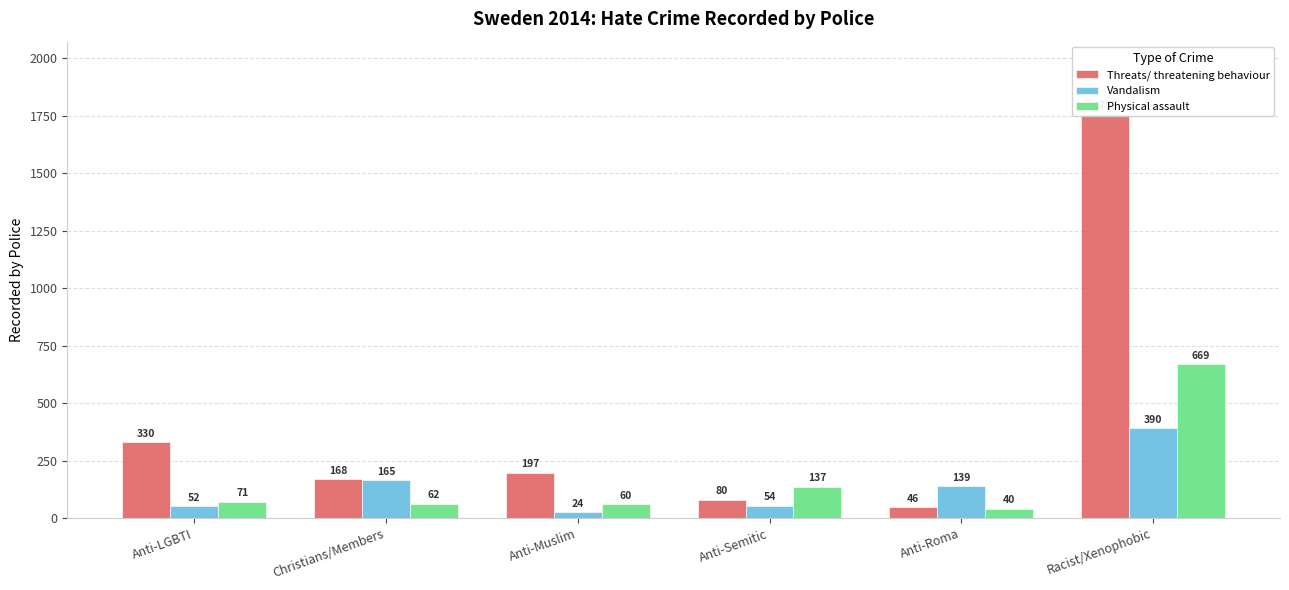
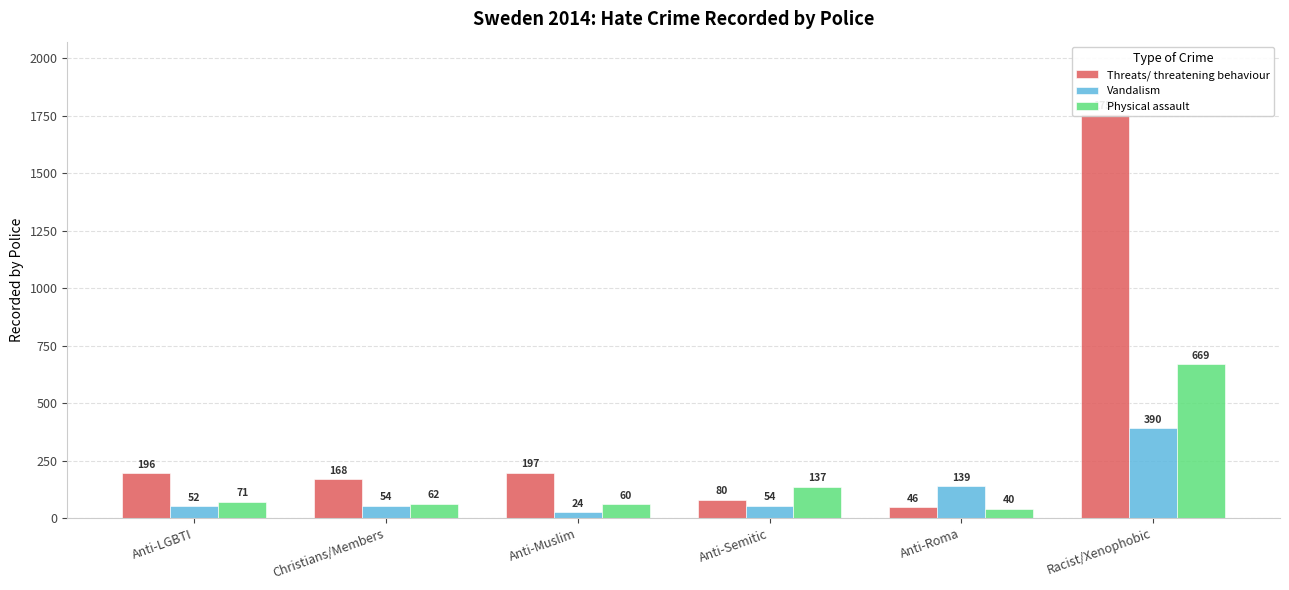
Threats/ threatening behaviour, Anti-LGBTI: 330 -> 196
Vandalism, Christians/Members: 165 -> 54
